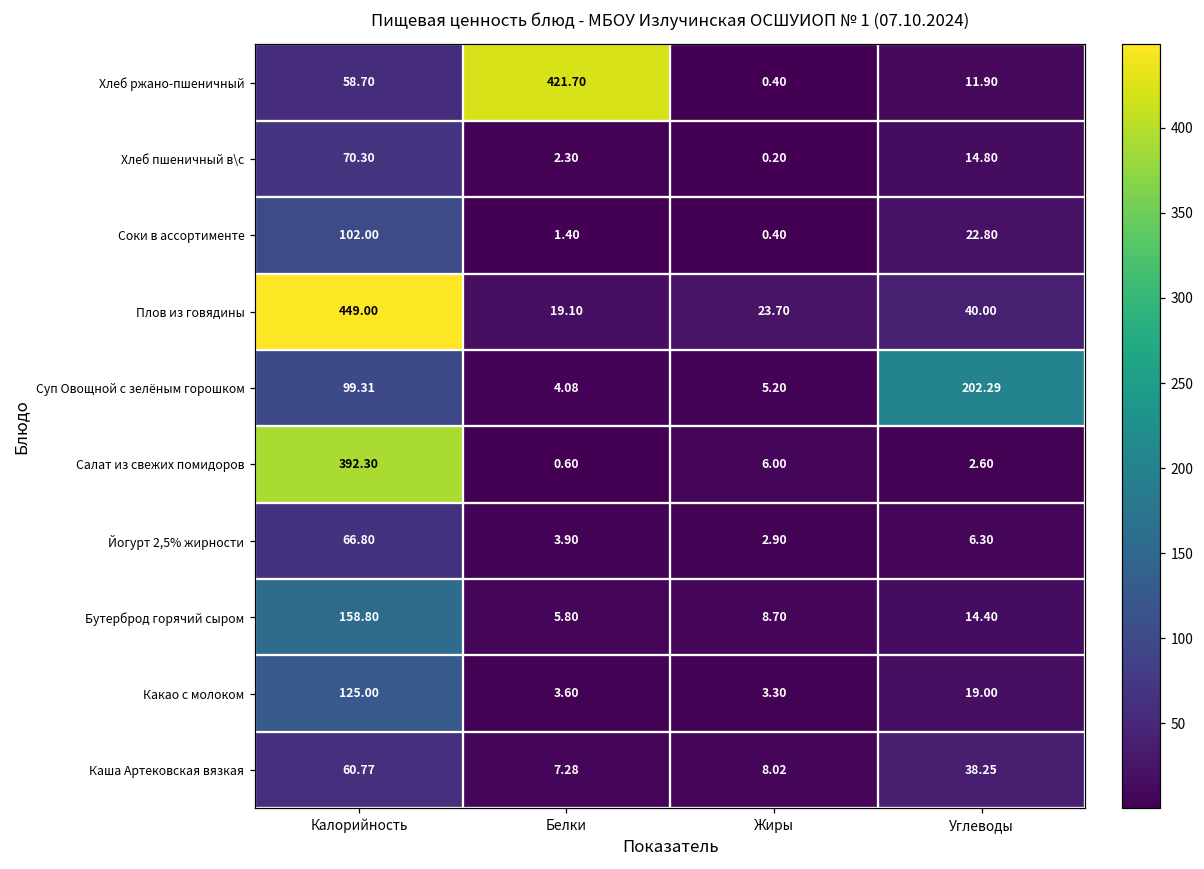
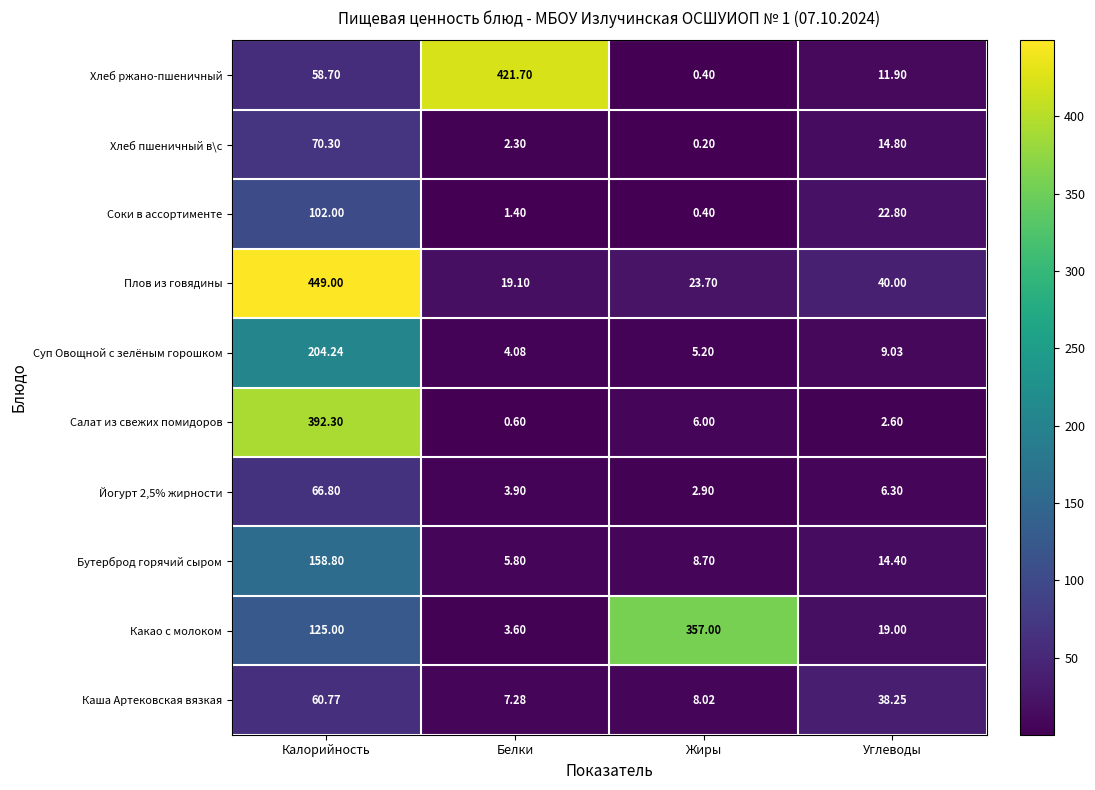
Суп Овощной с зелёным горошком, Калорийность: 99.31 -> 204.24
Суп Овощной с зелёным горошком, Углеводы: 202.29 -> 9.03
Какао с молоком, Жиры: 3.30 -> 357.00
